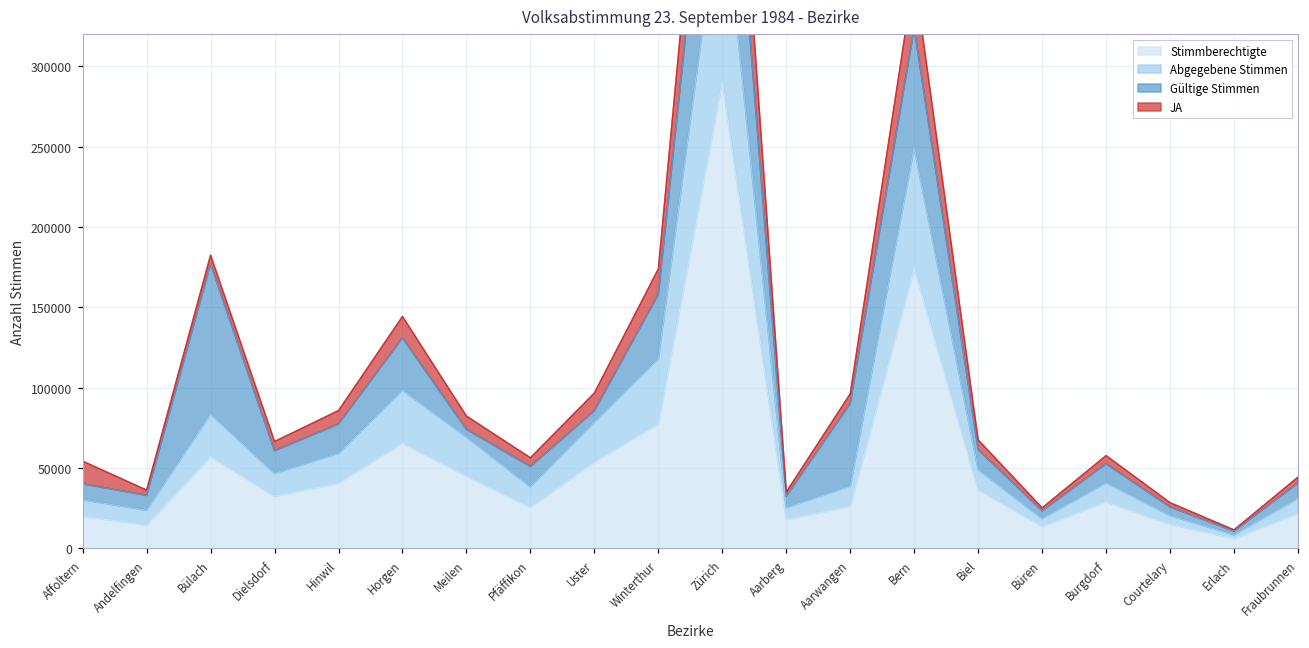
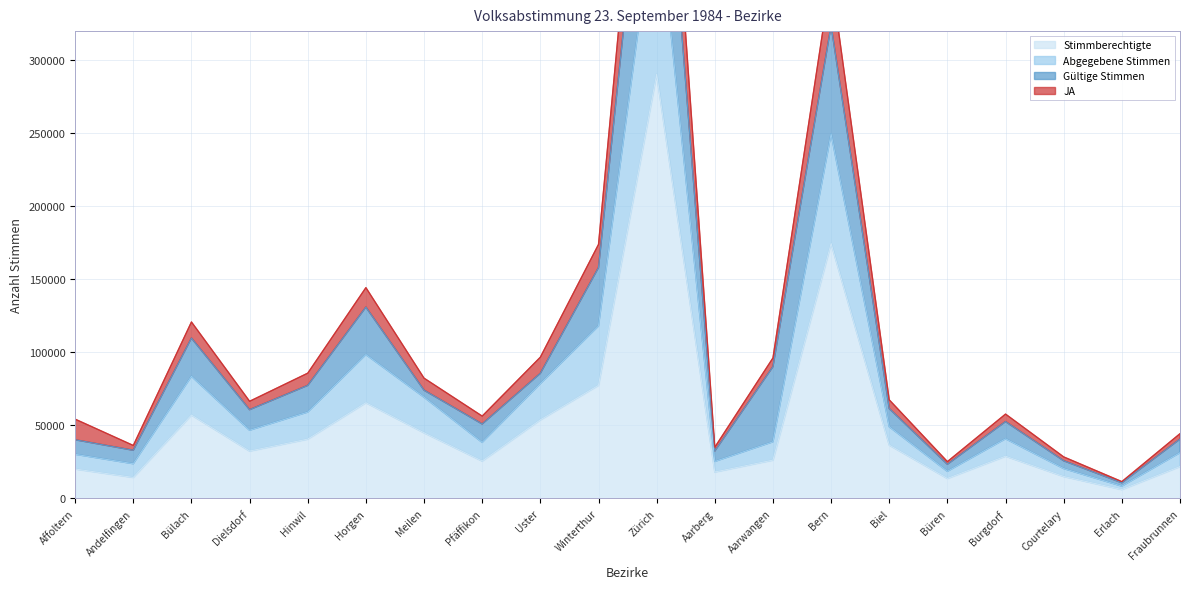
Gültige Stimmen, Bülach: 93000 -> 26000
JA, Bülach: 5000 -> 11000
